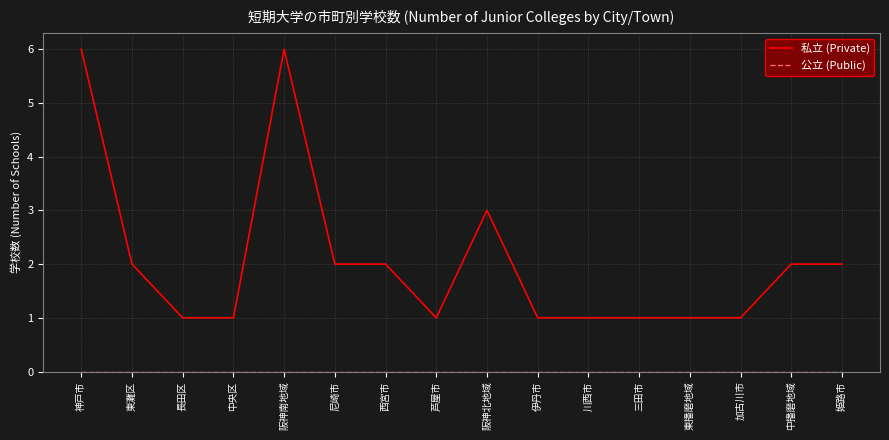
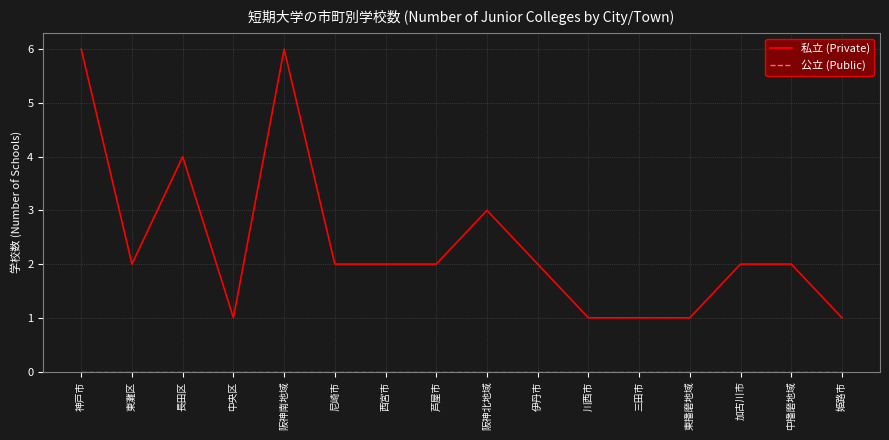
私立 (Private), 長田区: 1 -> 4
私立 (Private), 芦屋市: 1 -> 2
私立 (Private), 伊丹市: 1 -> 2
私立 (Private), 加古川市: 1 -> 2
私立 (Private), 姫路市: 2 -> 1
